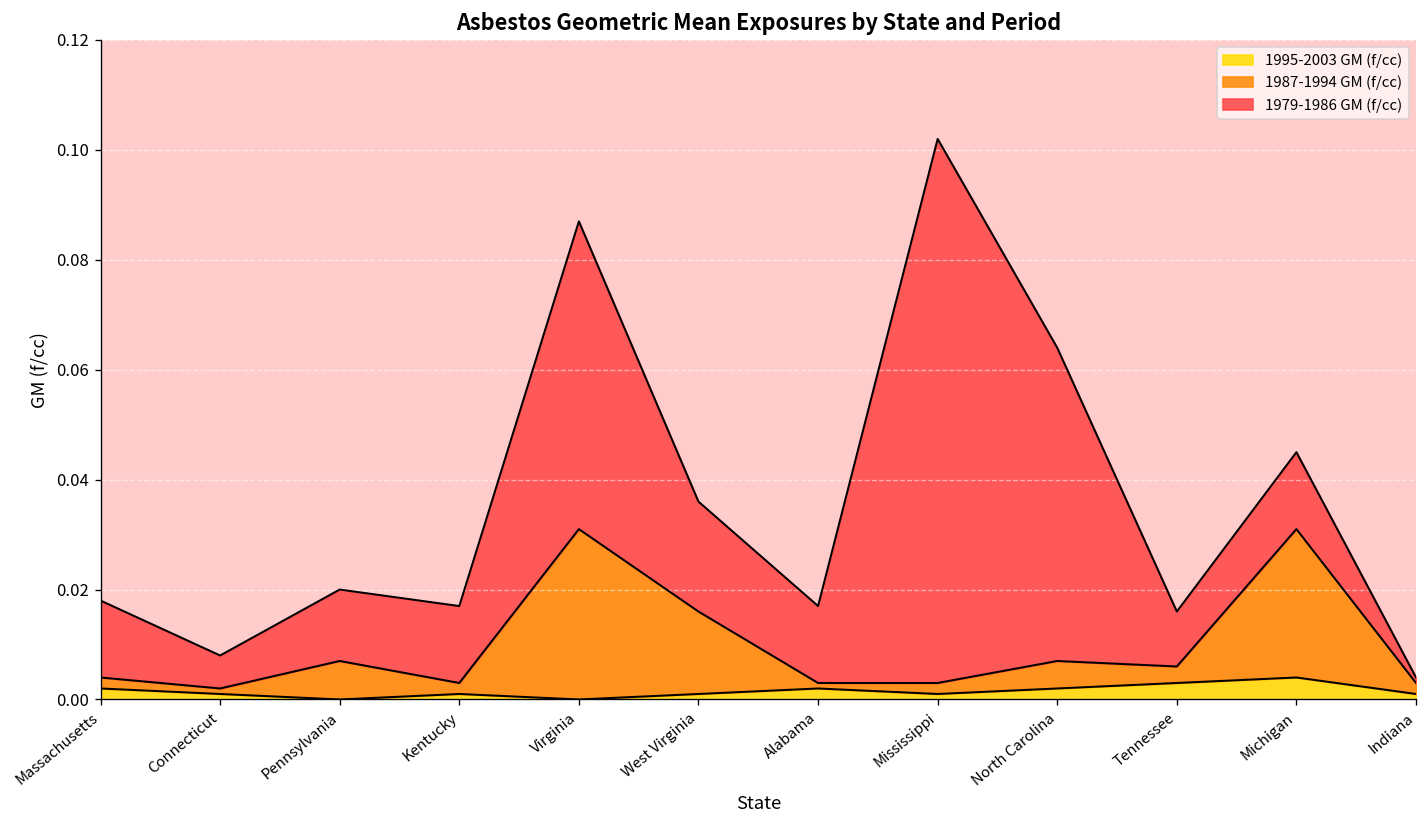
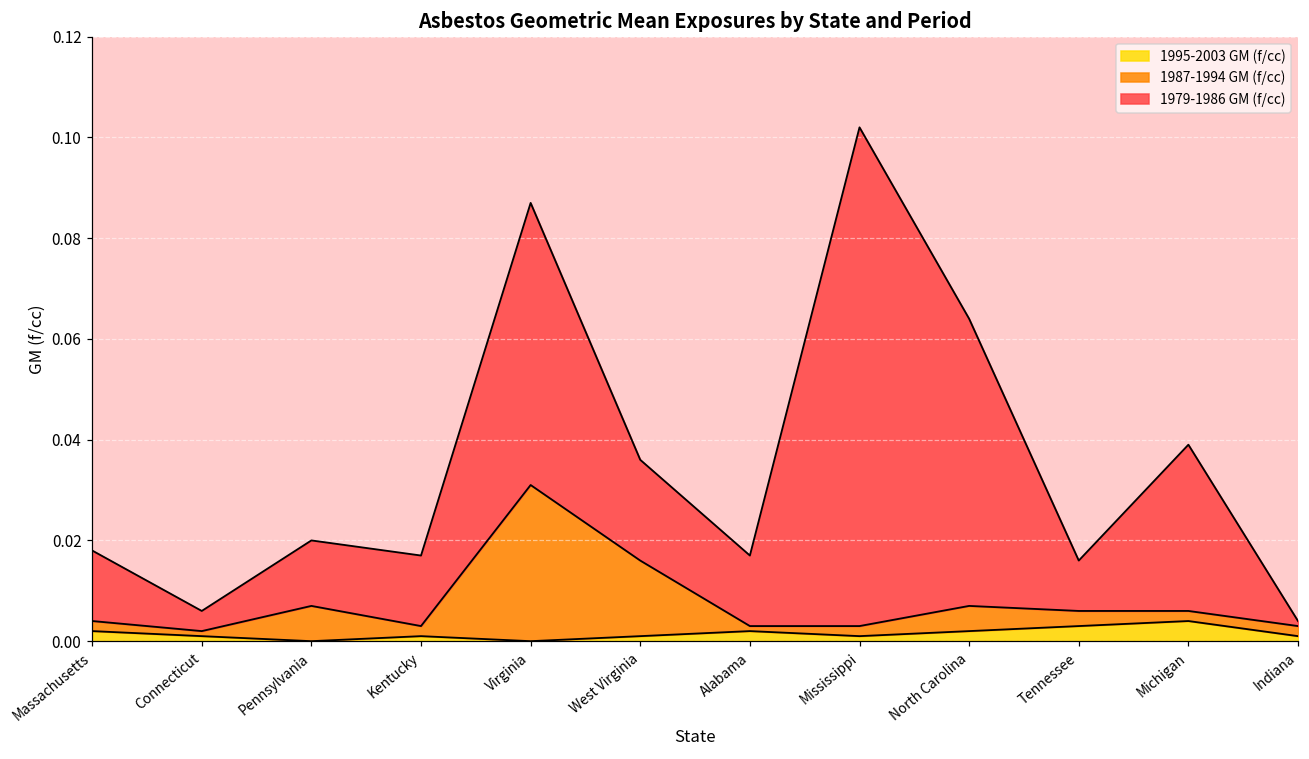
1979-1986 GM (f/cc), Connecticut: 0.006 -> 0.004
1987-1994 GM (f/cc), Michigan: 0.027 -> 0.002
1979-1986 GM (f/cc), Michigan: 0.014 -> 0.033
